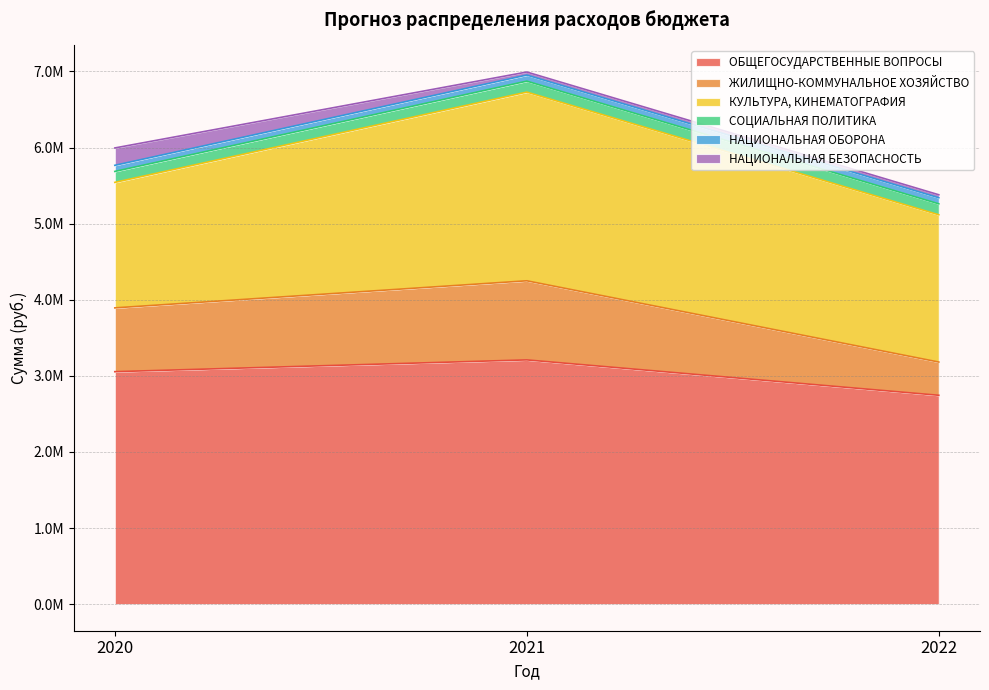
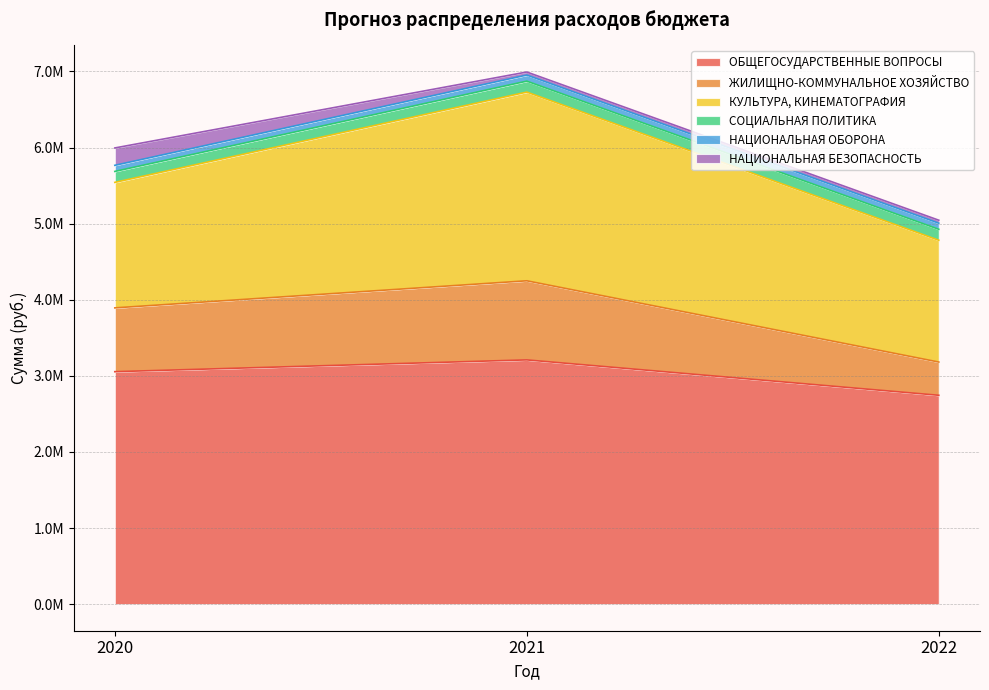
КУЛЬТУРА, КИНЕМАТОГРАФИЯ, 2022: 1900000 -> 1600000
